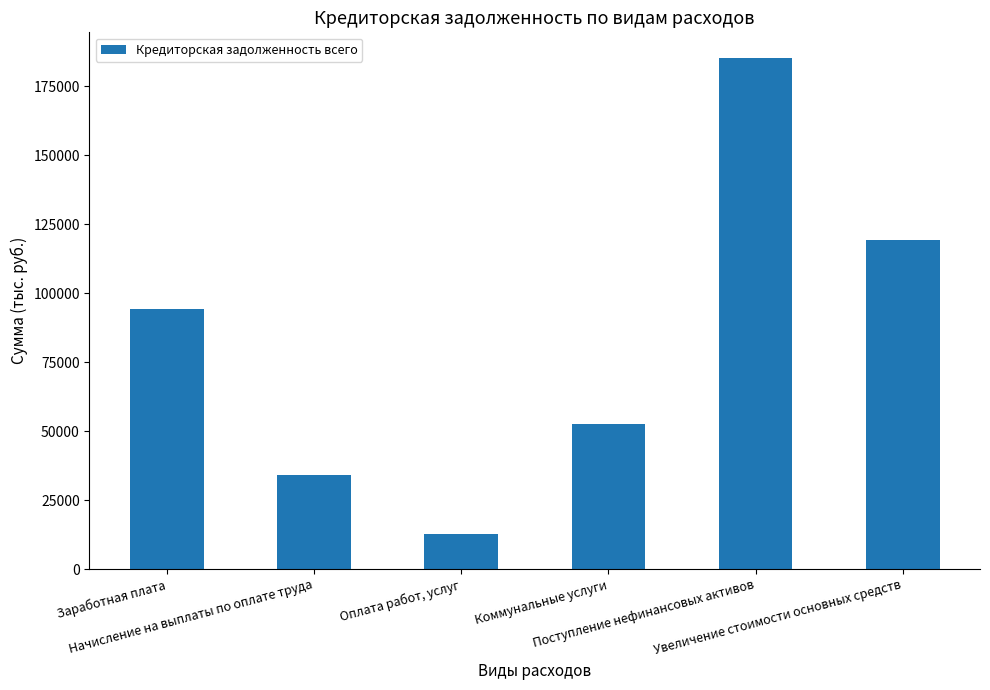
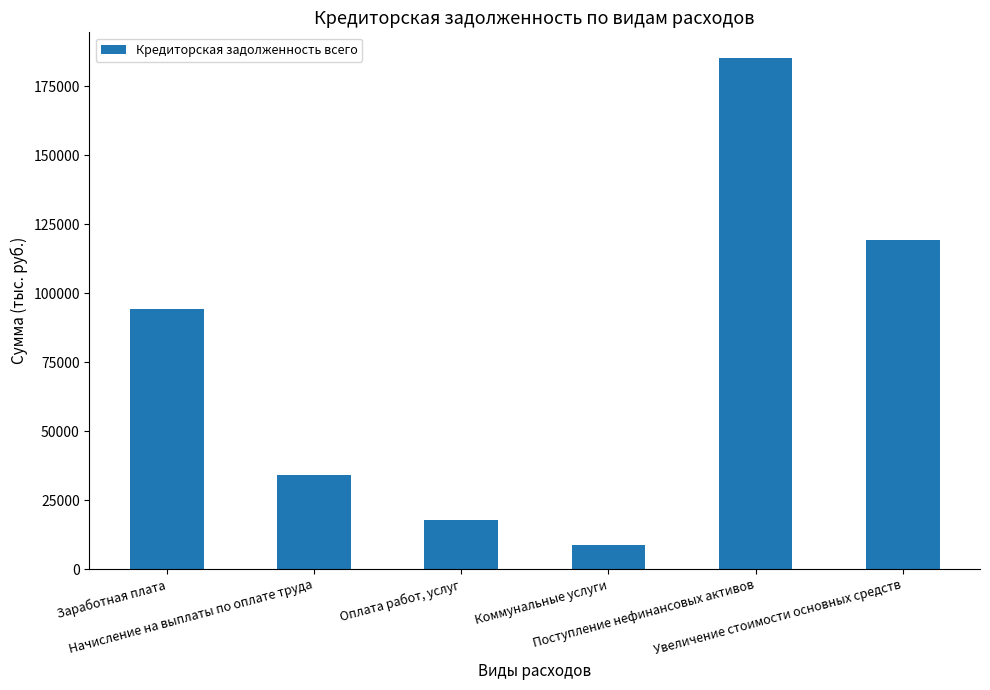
Оплата работ, услуг: 13000 -> 18000
Коммунальные услуги: 53000 -> 9000
